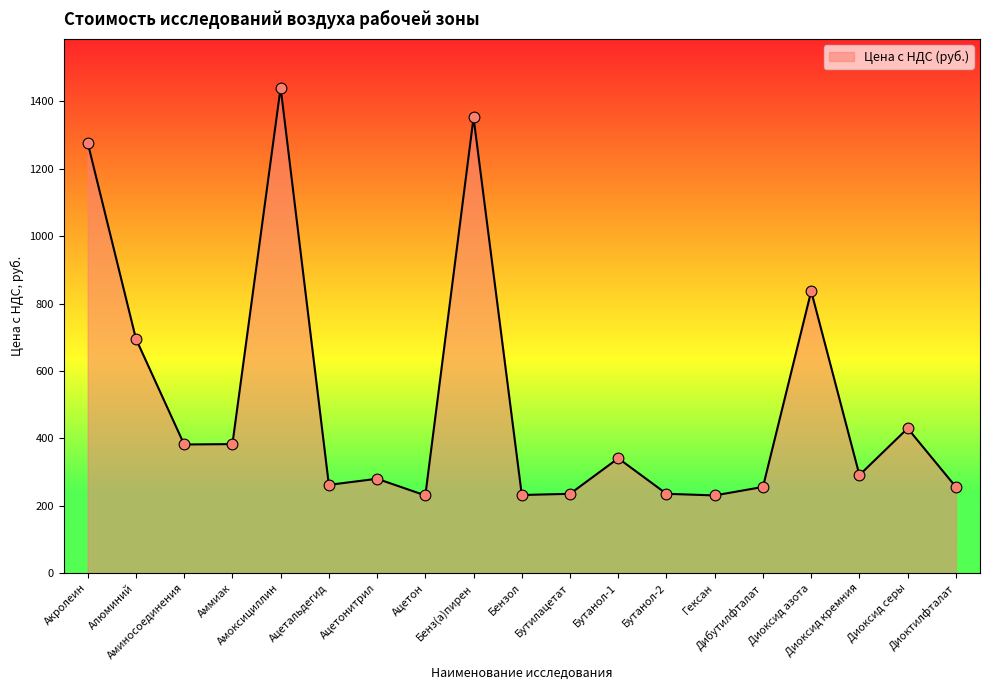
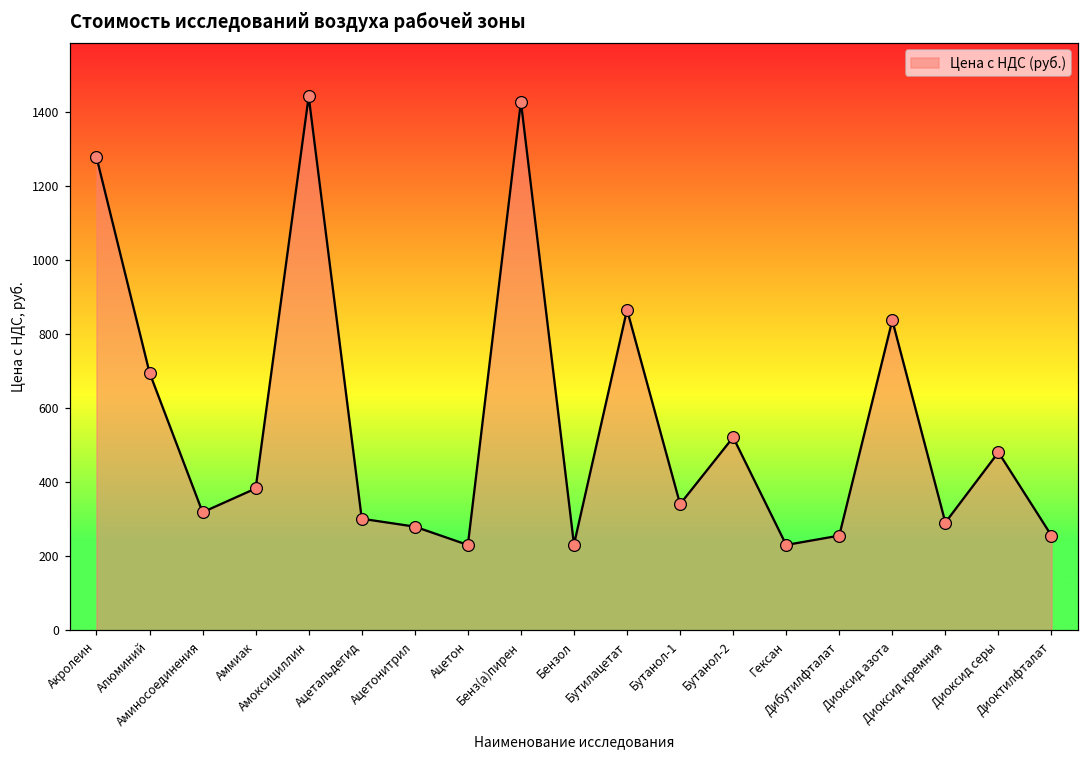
Аминосоединения: 380 -> 320
Ацетальдегид: 260 -> 300
Бенз(а)пирен: 1350 -> 1430
Бутилацетат: 240 -> 870
Бутанол-2: 240 -> 520
Диоксид серы: 430 -> 480
